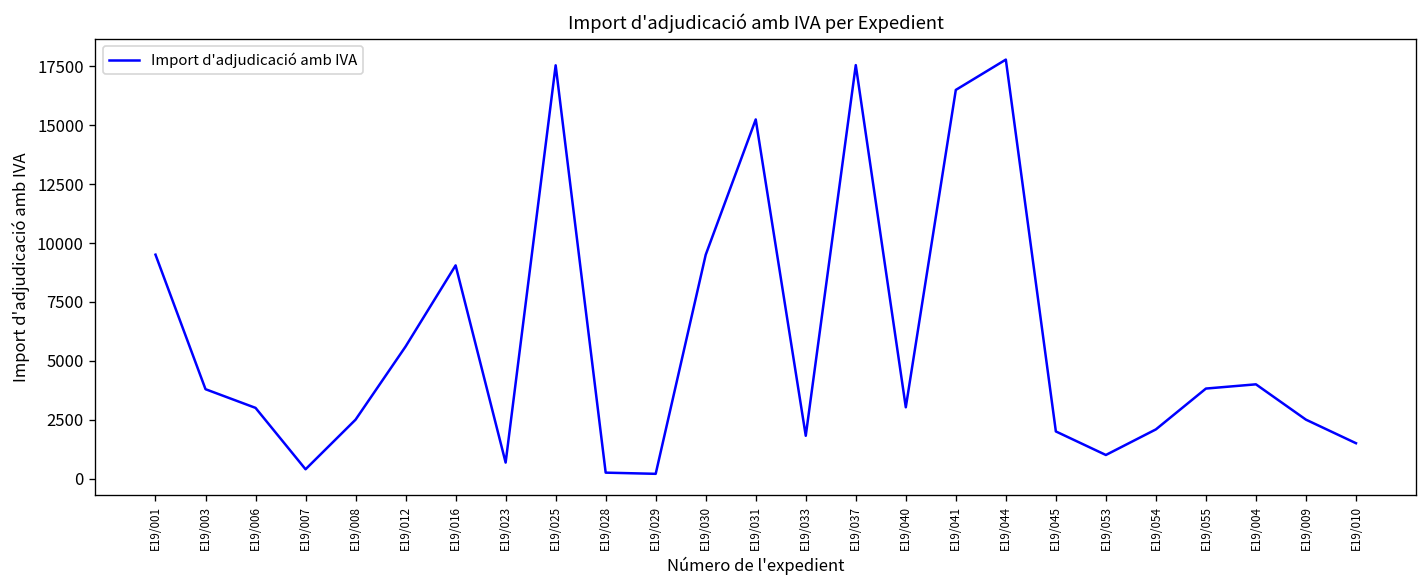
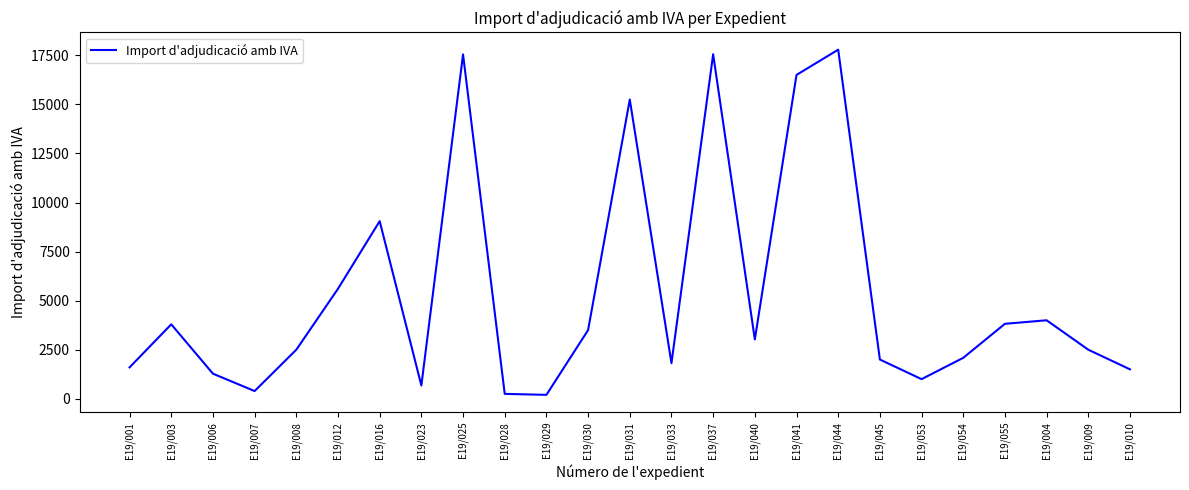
E19/001: 9500 -> 1600
E19/006: 3000 -> 1300
E19/030: 9500 -> 3500
